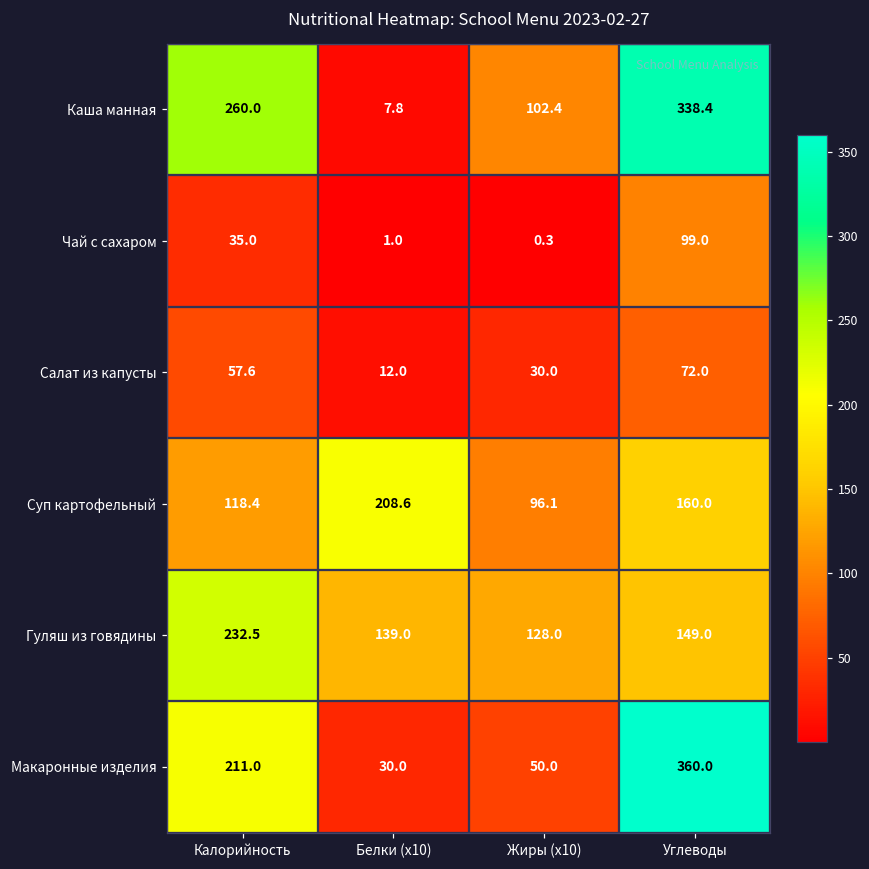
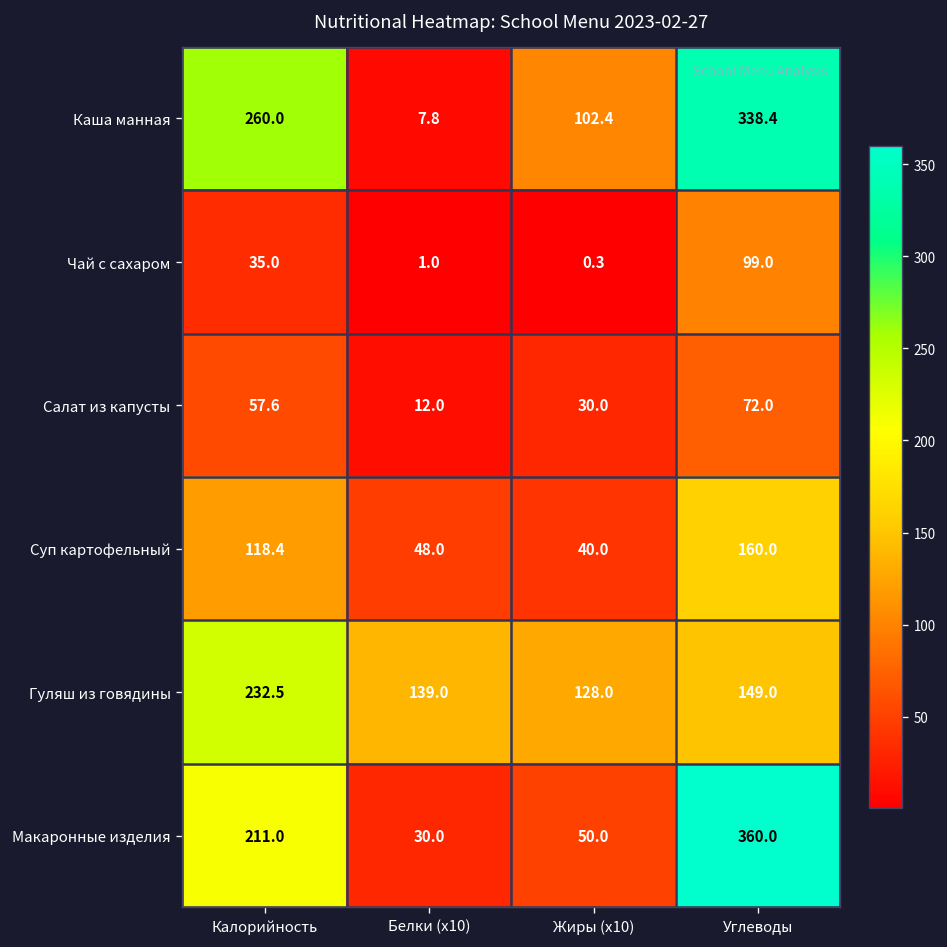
Суп картофельный, Белки (x10): 208.6 -> 48.0
Суп картофельный, Жиры (x10): 96.1 -> 40.0
